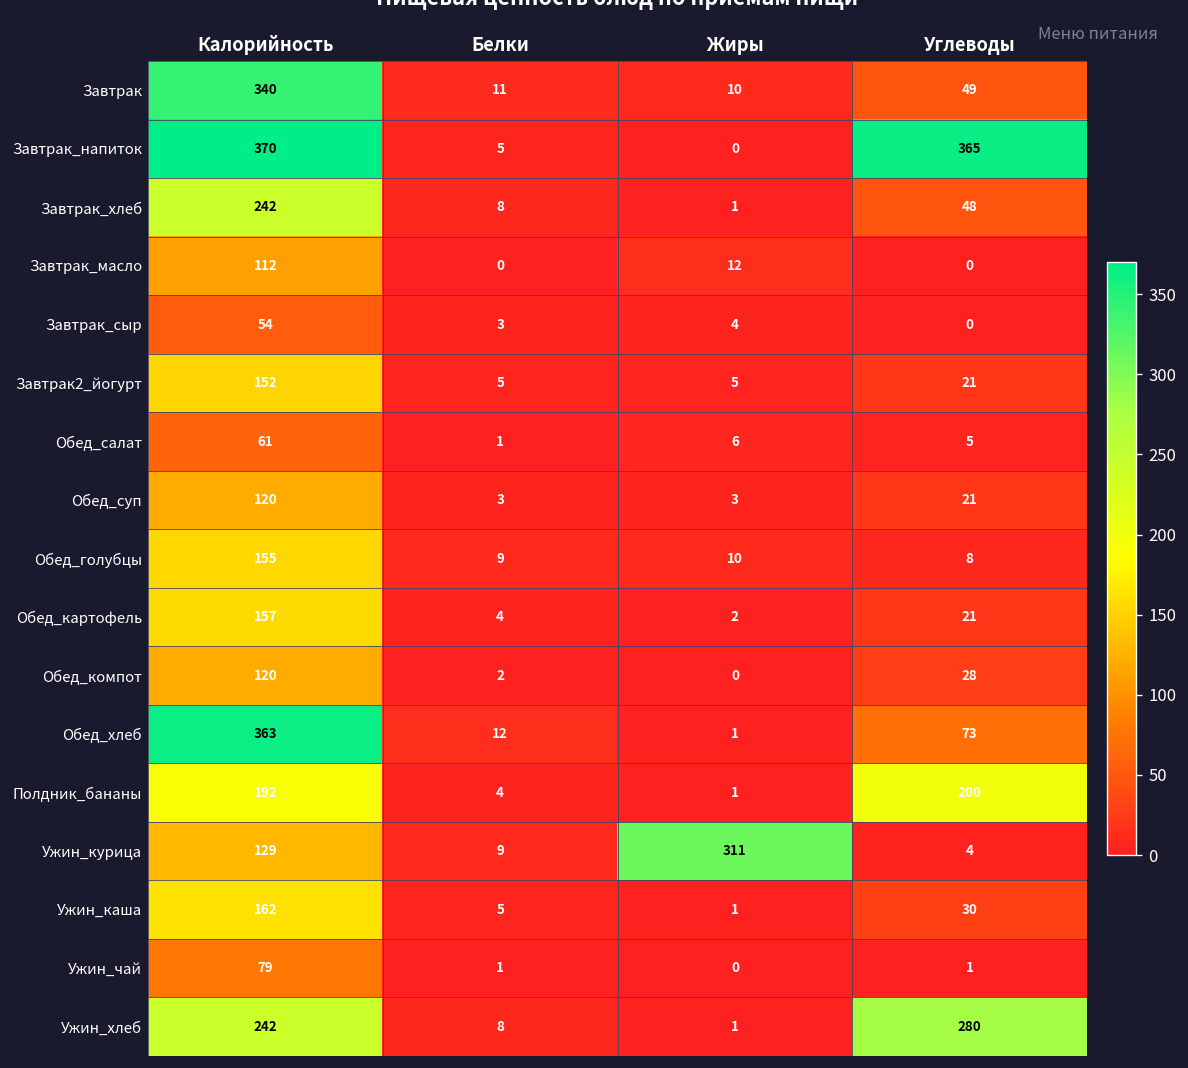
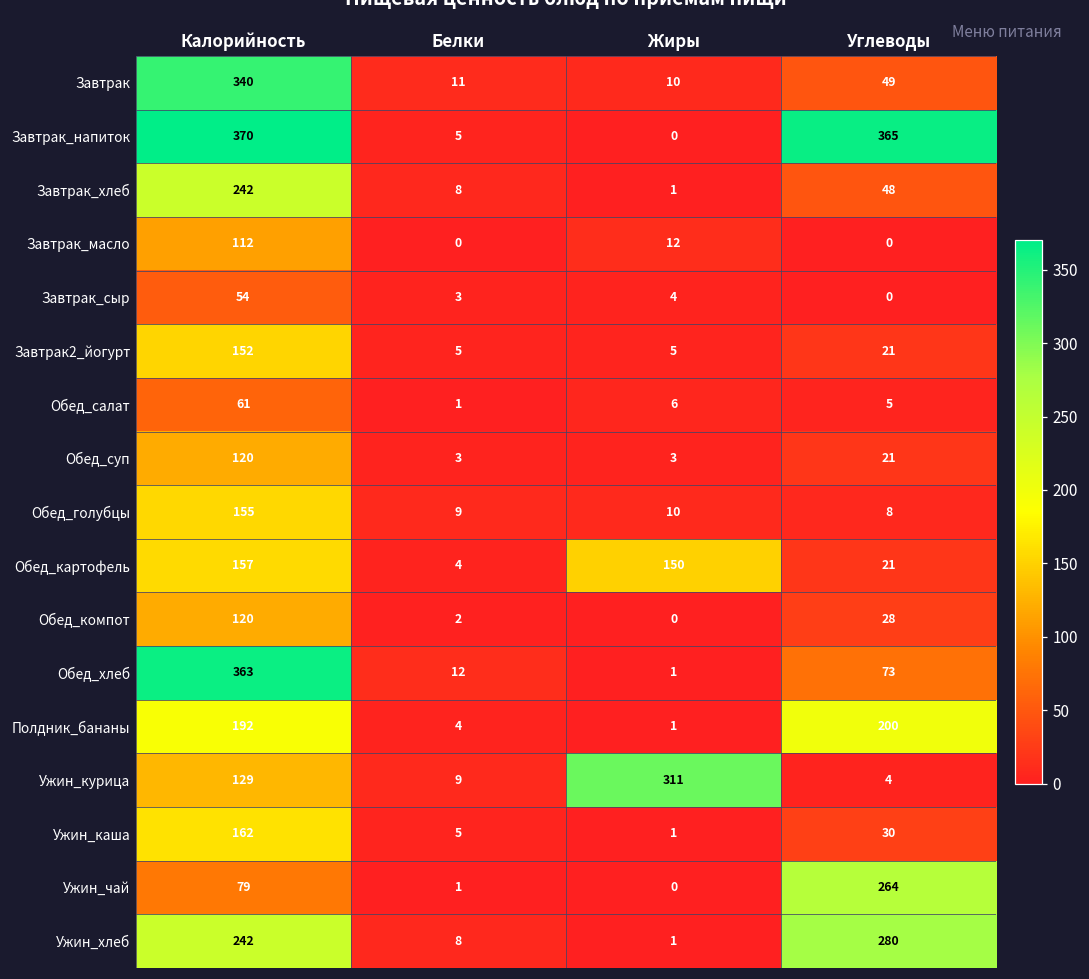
Обед_картофель, Жиры: 2 -> 150
Ужин_чай, Углеводы: 1 -> 264
